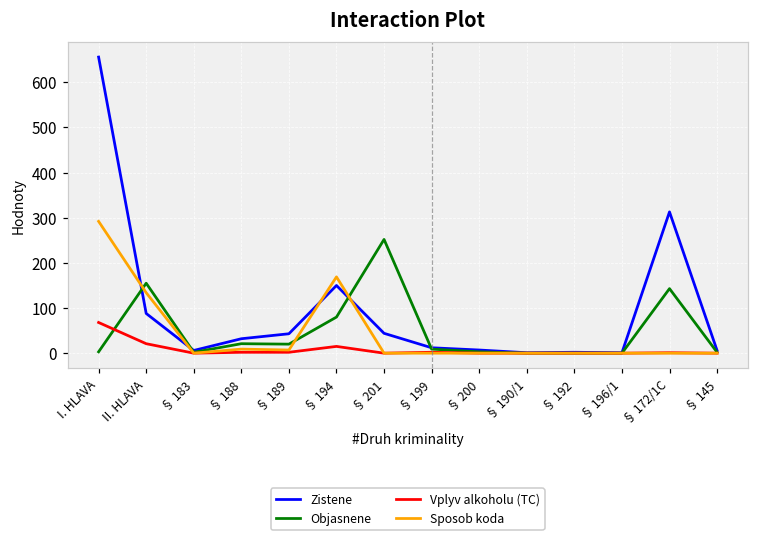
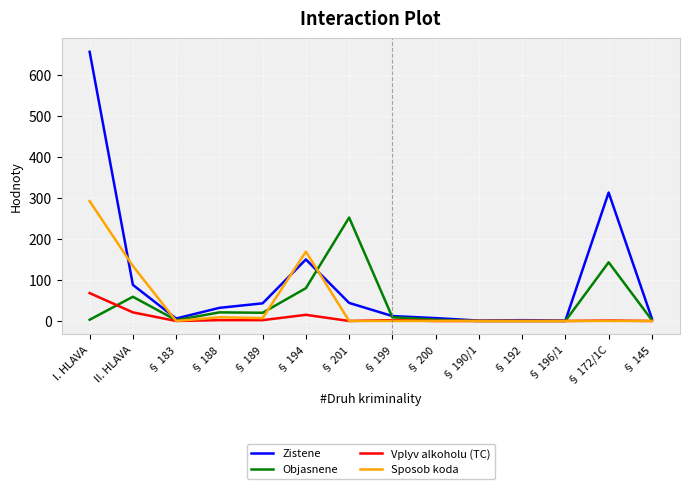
Objasnene, II. HLAVA: 160 -> 60
